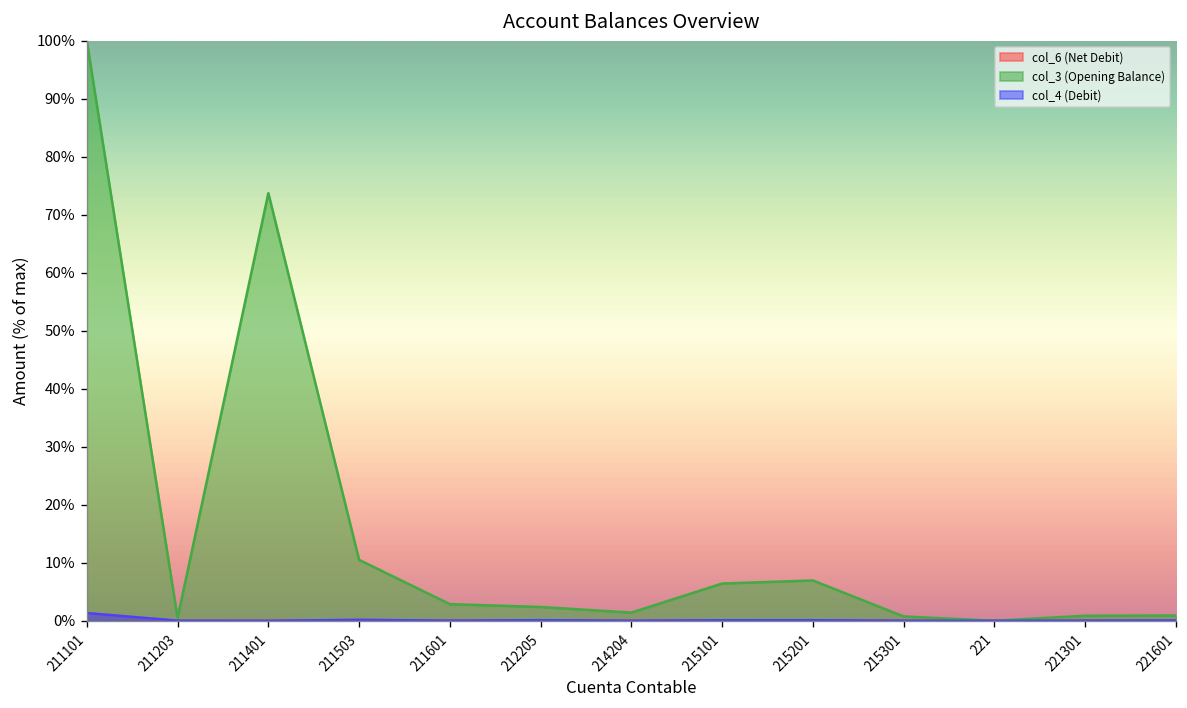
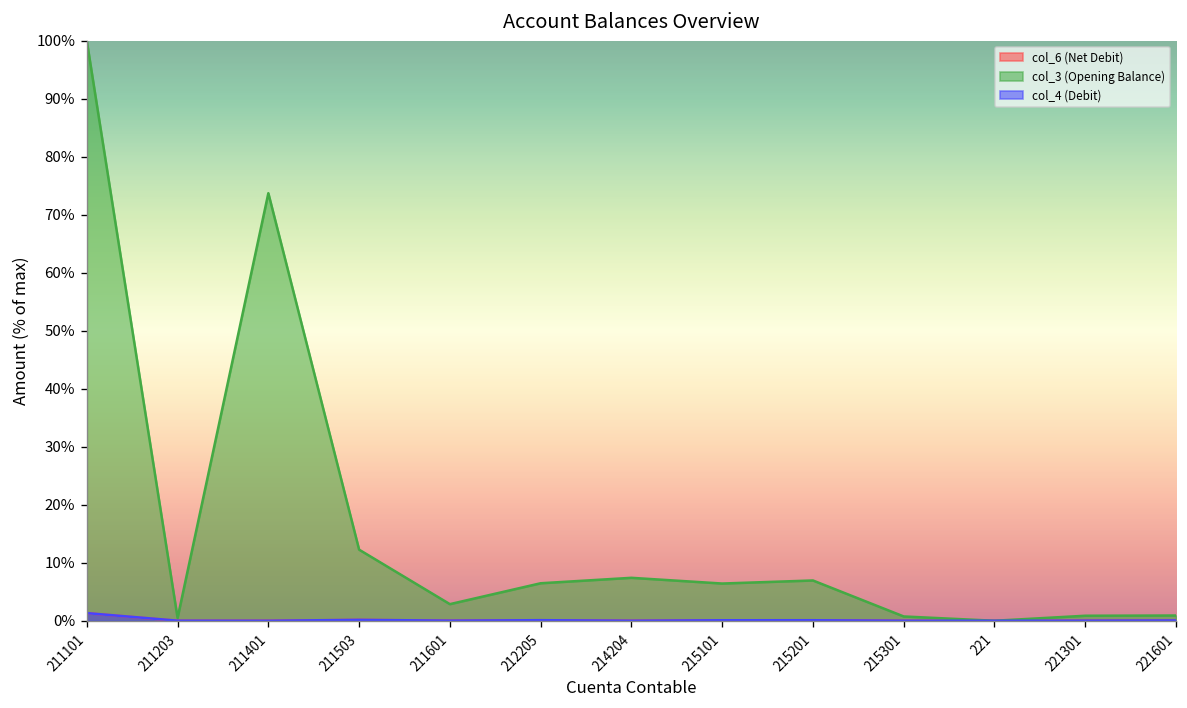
col_3 (Opening Balance), 211503: 11% -> 12%
col_3 (Opening Balance), 212205: 2% -> 6%
col_3 (Opening Balance), 214204: 1% -> 7%
